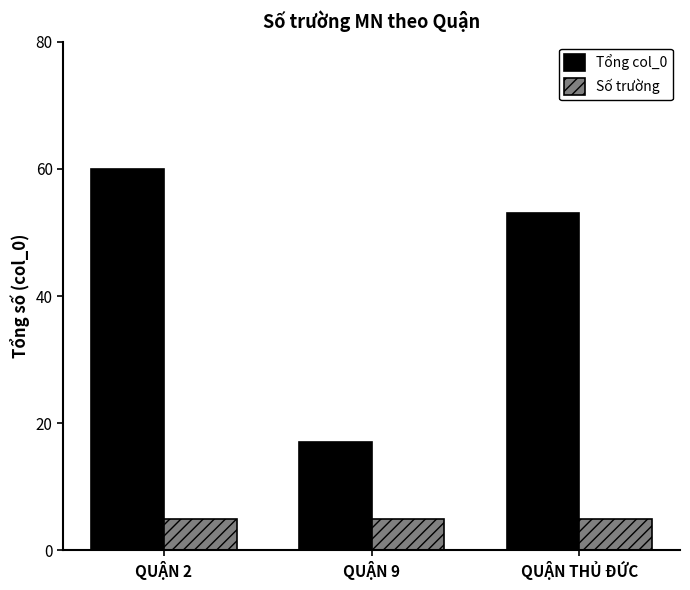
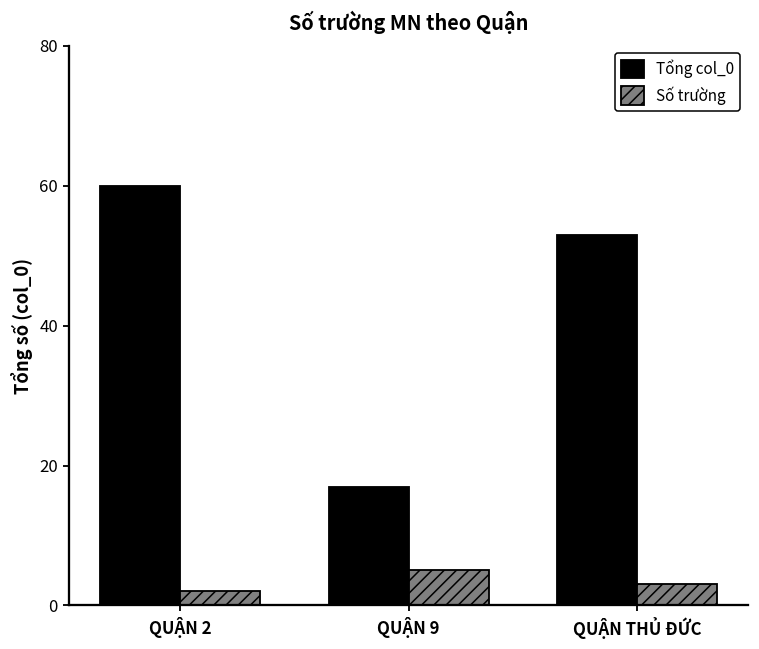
Số trường, QUẬN 2: 5 -> 2
Số trường, QUẬN THỦ ĐỨC: 5 -> 3
